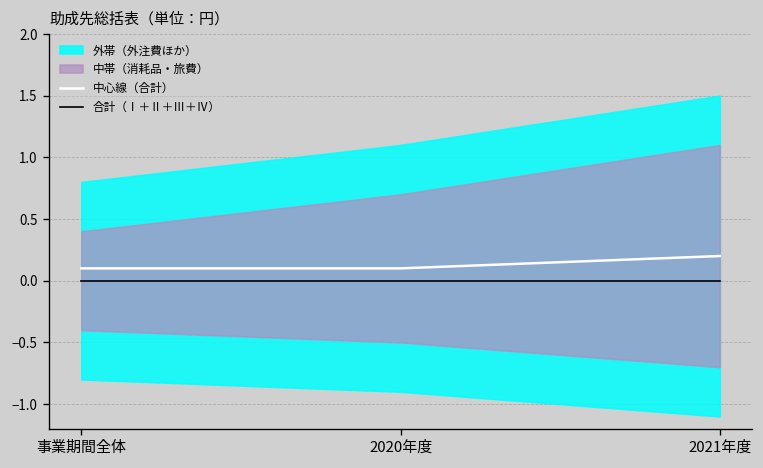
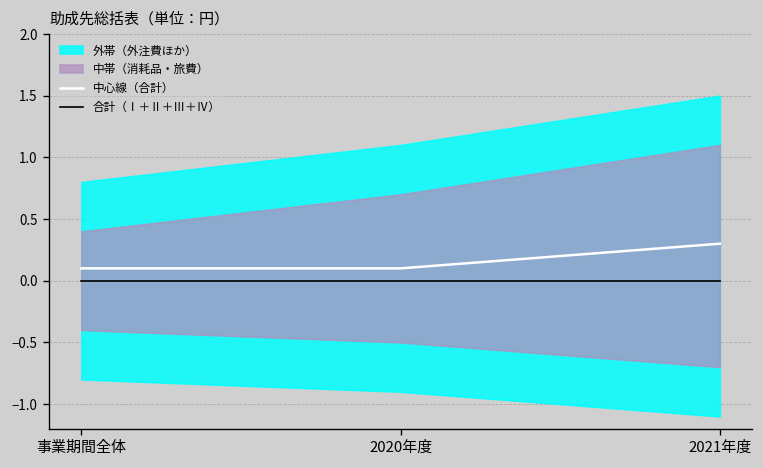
中心線（合計）, 2021年度: 0.2 -> 0.3
